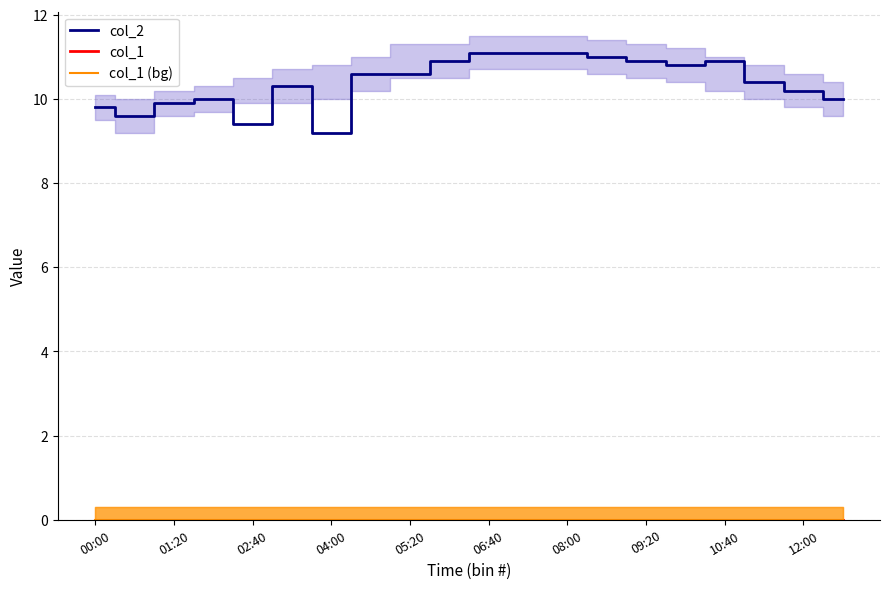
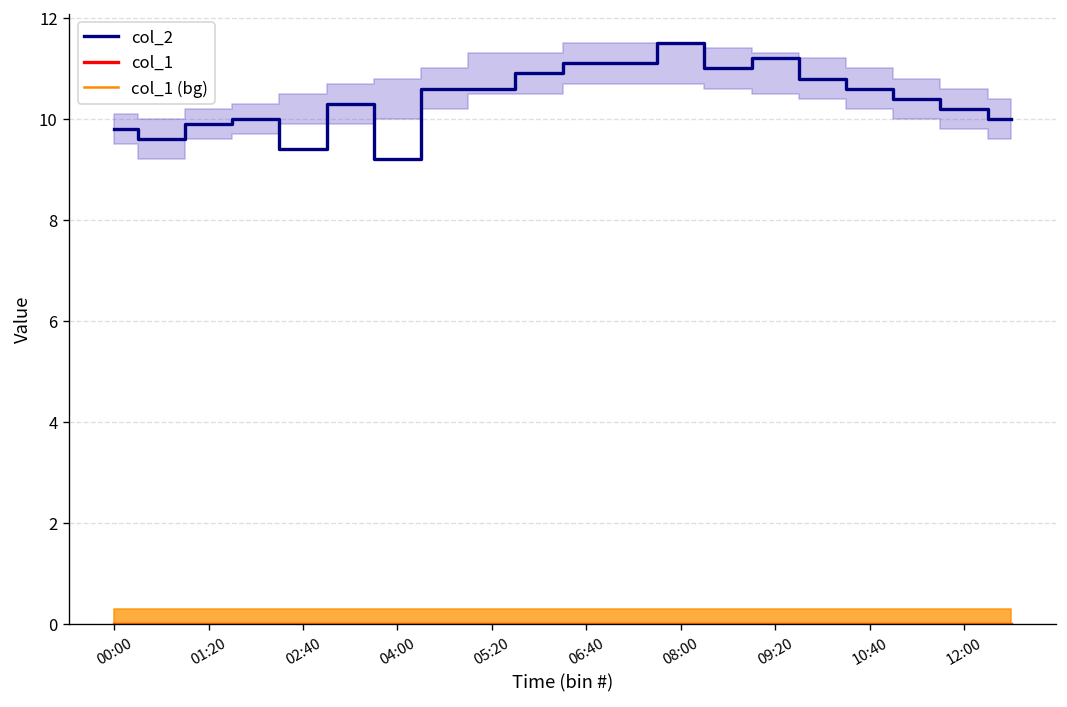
col_2, 08:00: 11.1 -> 11.5
col_2, 09:20: 10.9 -> 11.2
col_2, 10:40: 10.9 -> 10.6
